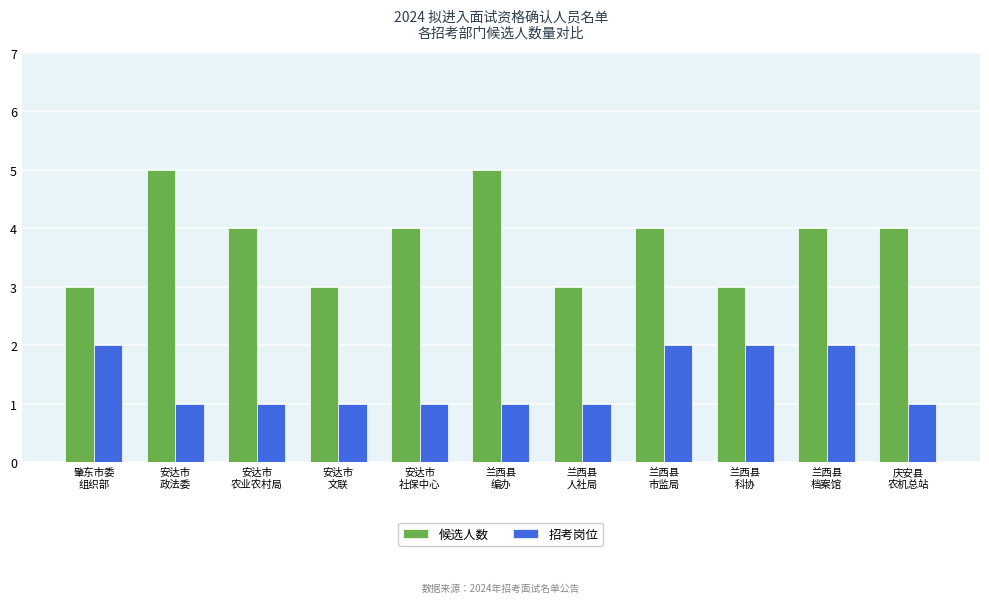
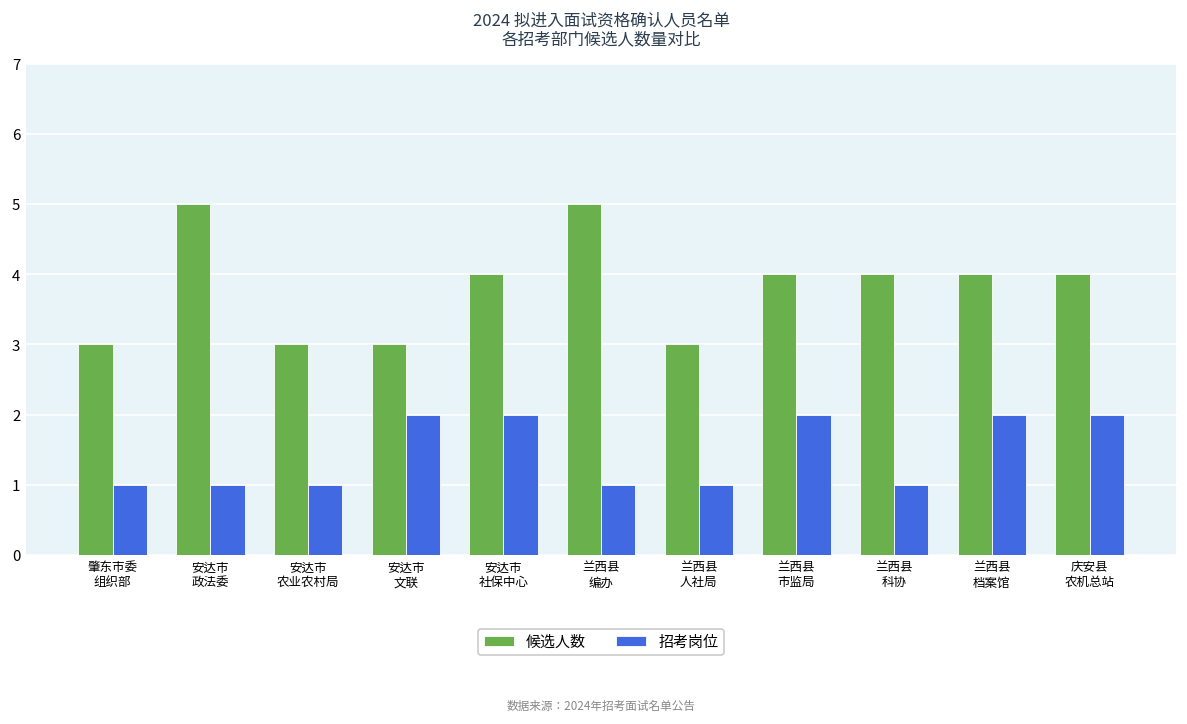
招考岗位, 肇东市委 组织部: 2 -> 1
候选人数, 安达市 农业农村局: 4 -> 3
招考岗位, 安达市 文联: 1 -> 2
招考岗位, 安达市 社保中心: 1 -> 2
候选人数, 兰西县 科协: 3 -> 4
招考岗位, 兰西县 科协: 2 -> 1
招考岗位, 庆安县 农机总站: 1 -> 2
